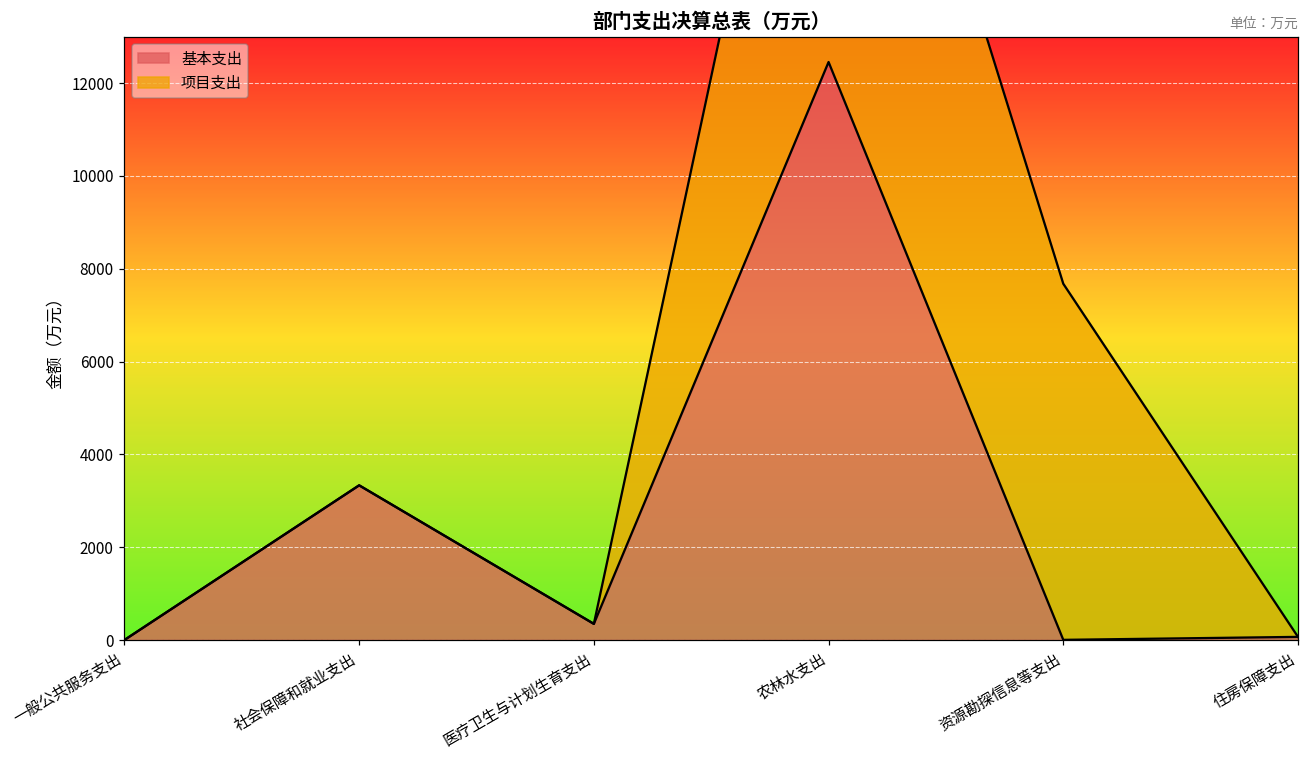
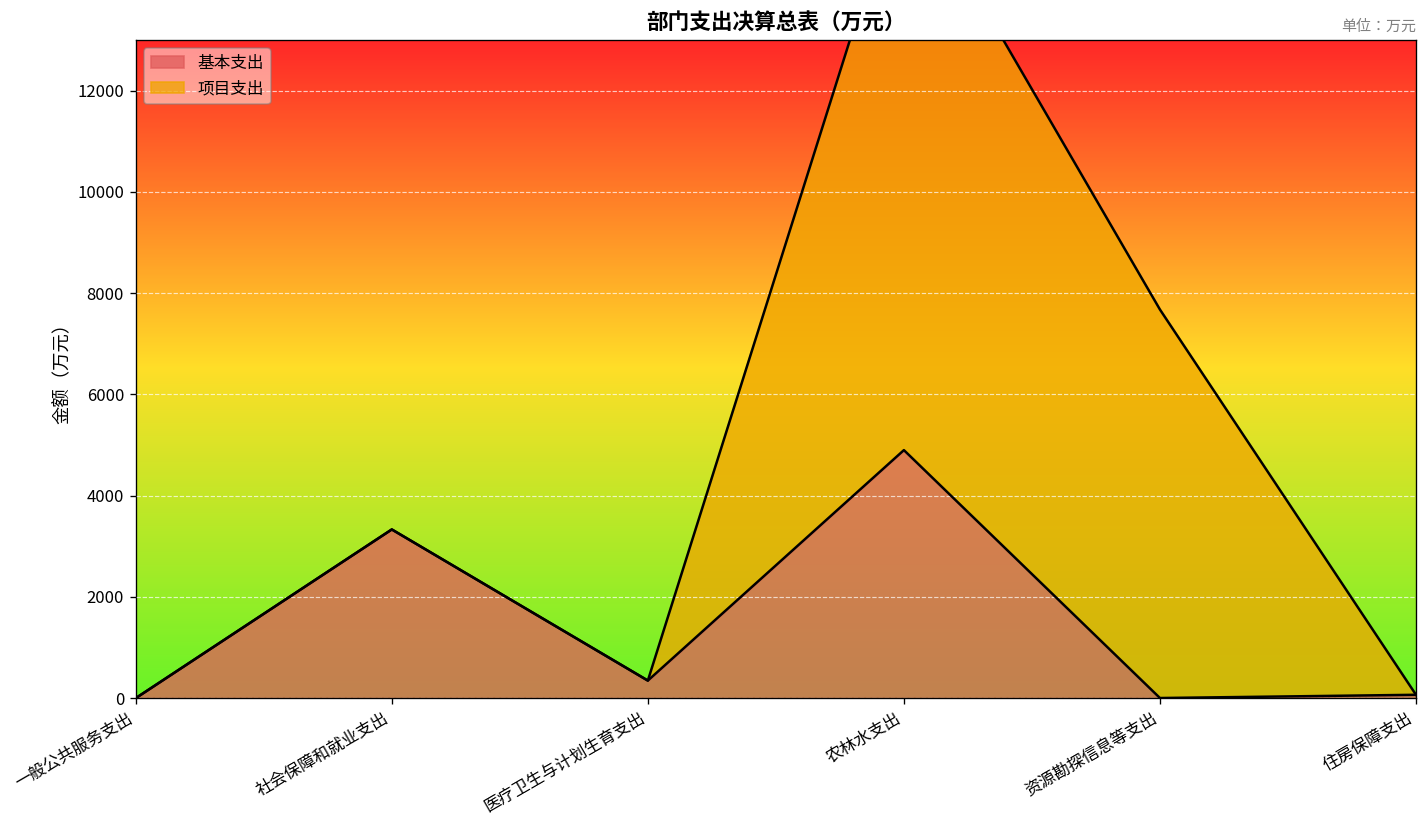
基本支出, 农林水支出: 12500 -> 4900
